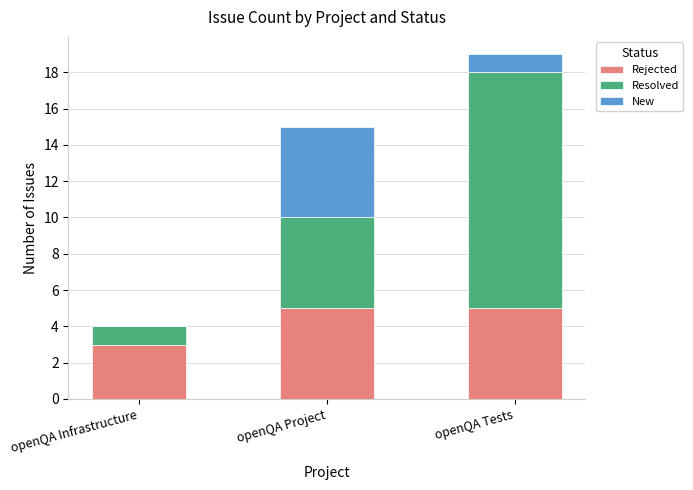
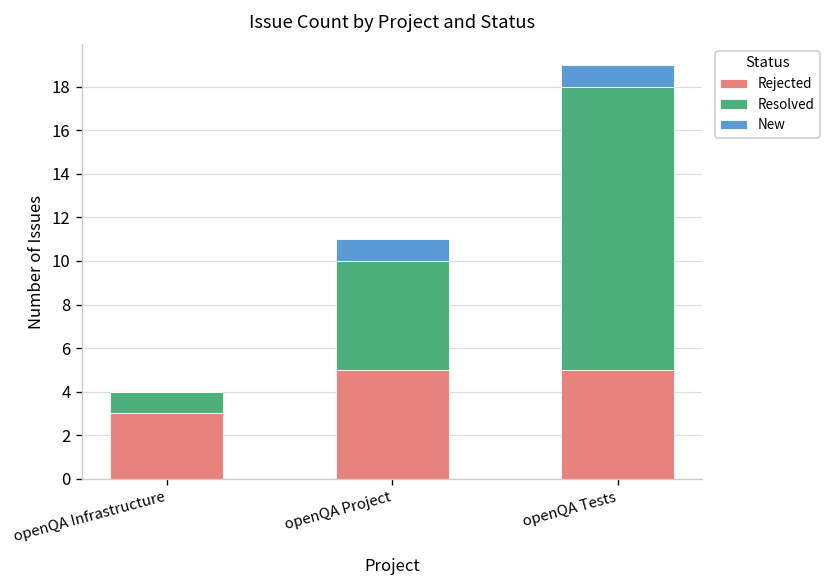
New, openQA Project: 5 -> 1
